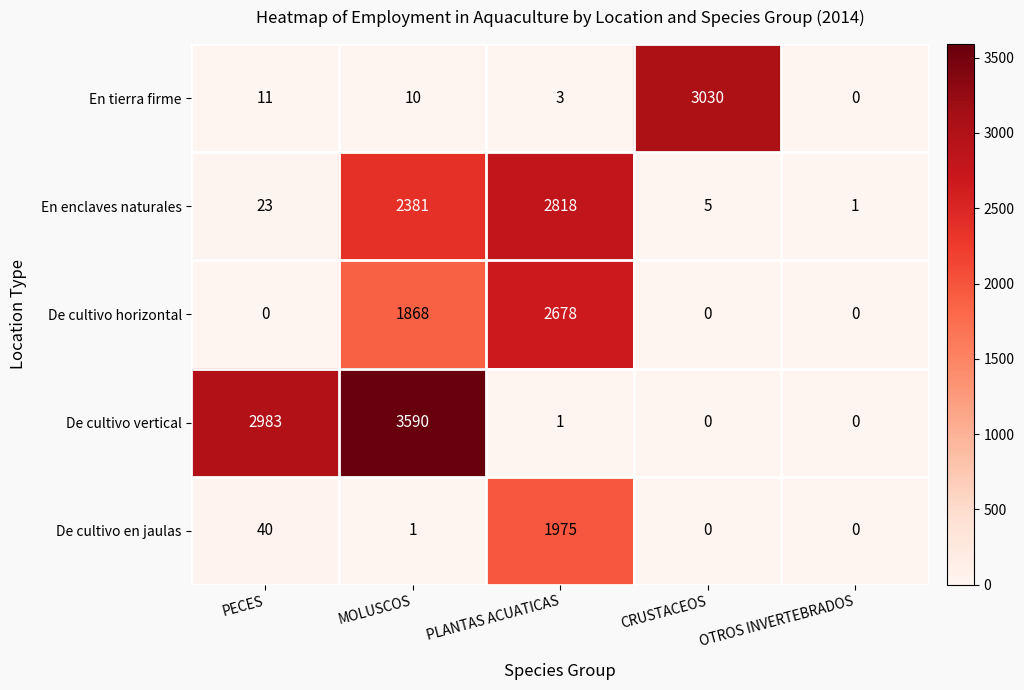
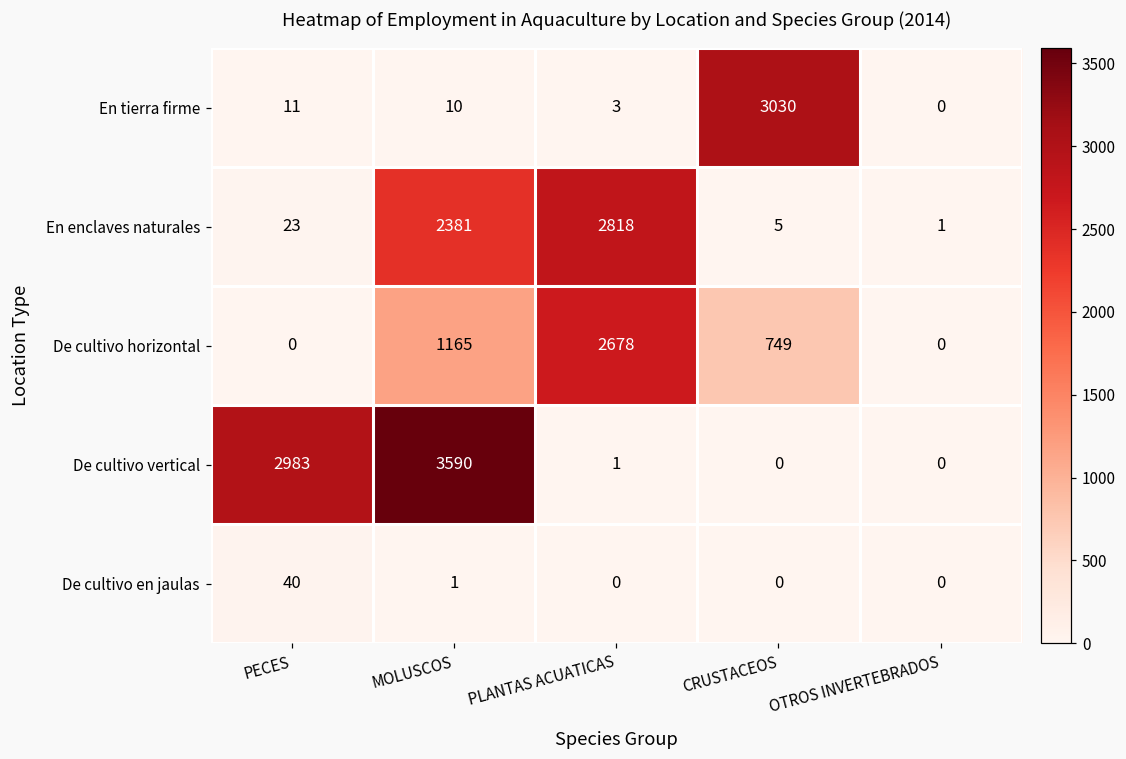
De cultivo horizontal, MOLUSCOS: 1868 -> 1165
De cultivo horizontal, CRUSTACEOS: 0 -> 749
De cultivo en jaulas, PLANTAS ACUATICAS: 1975 -> 0
